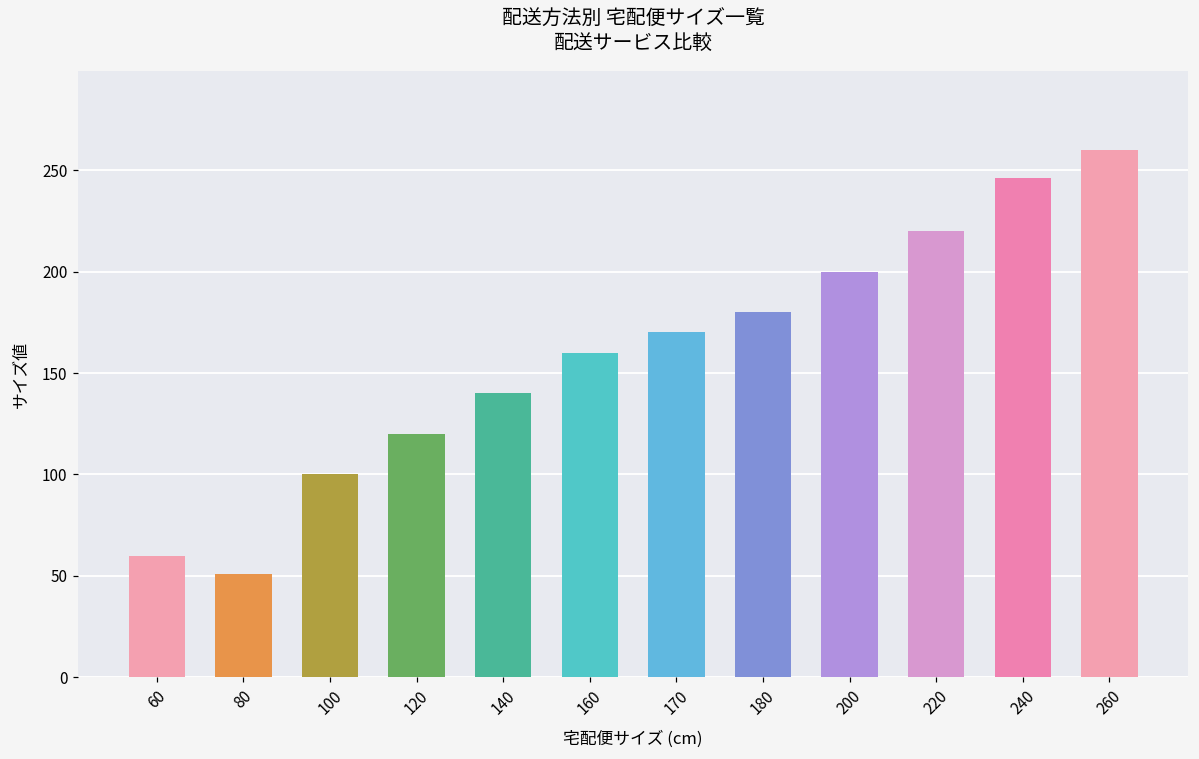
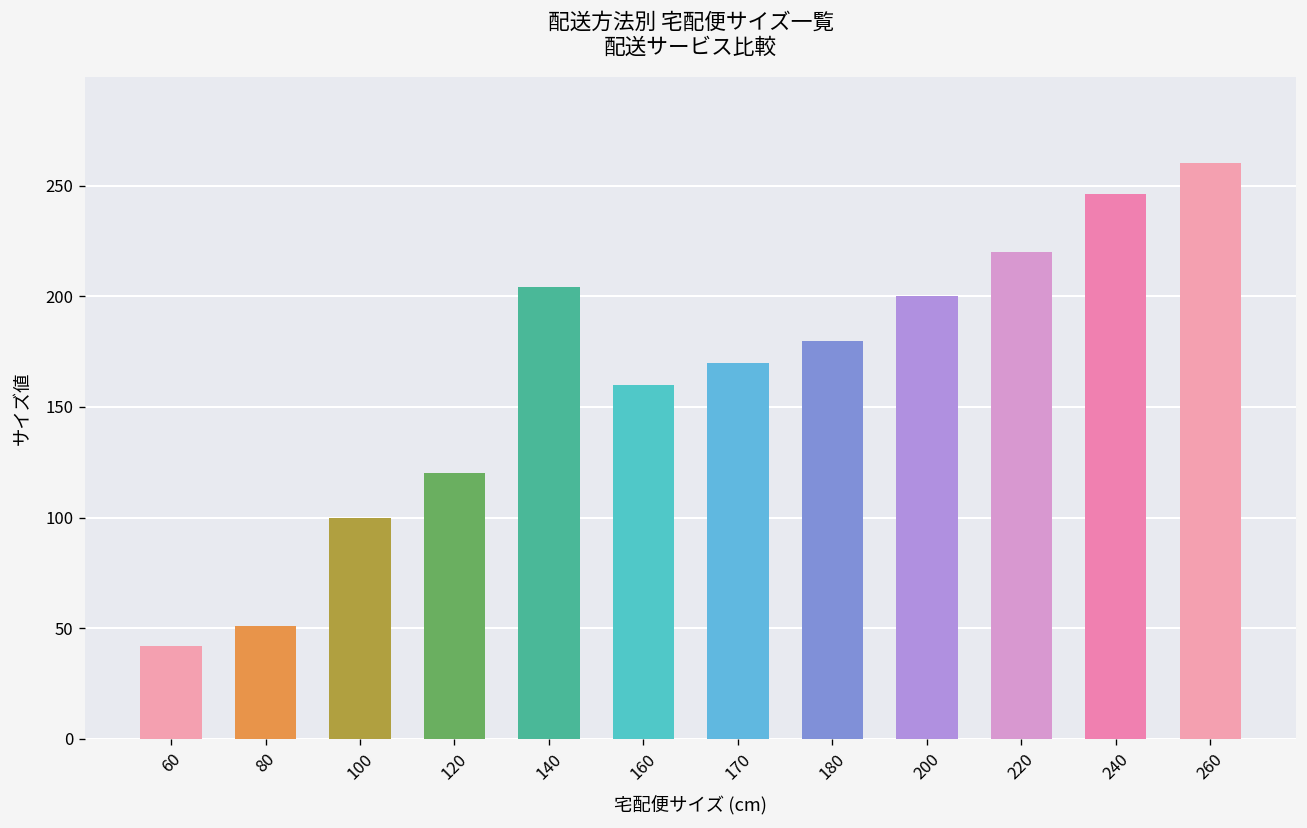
60: 60 -> 42
140: 140 -> 204
